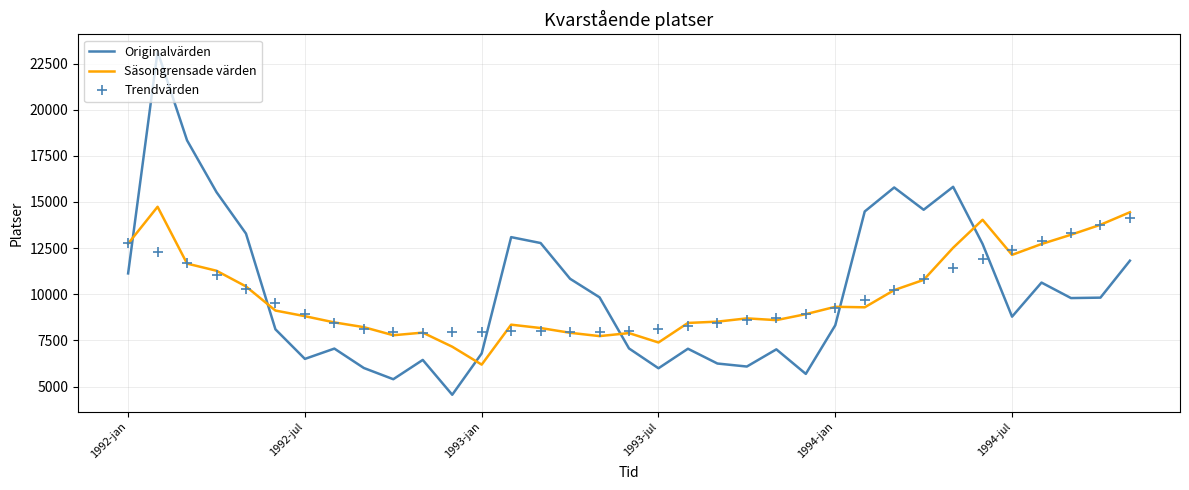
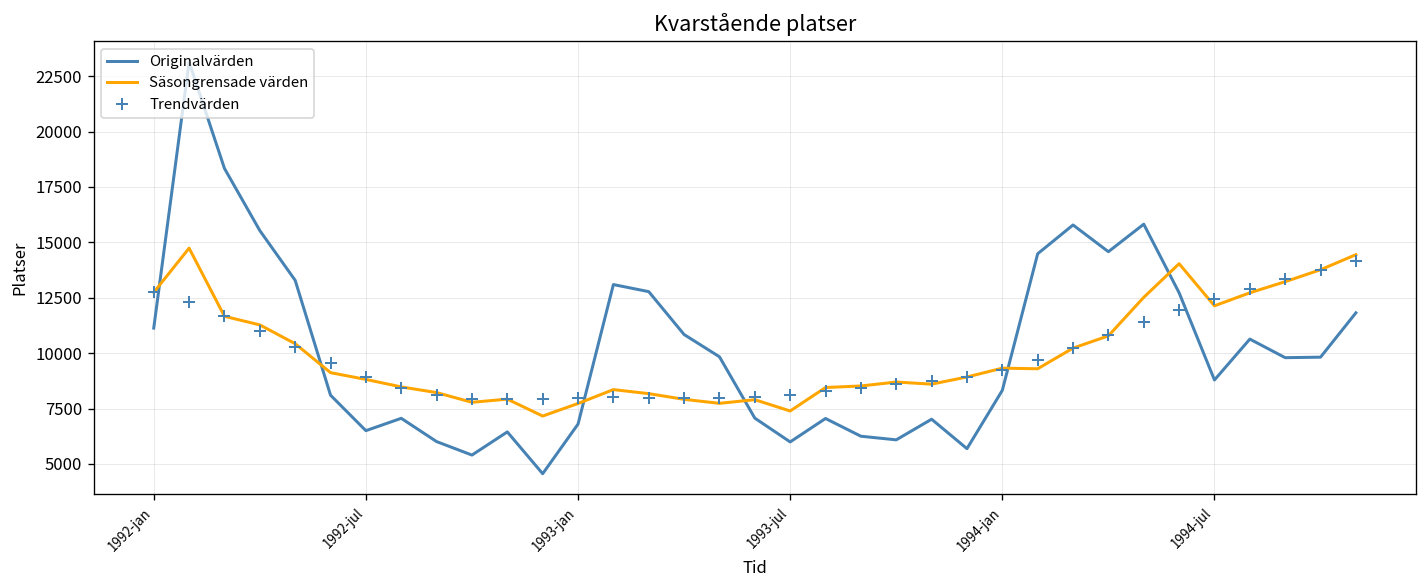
Säsongrensade värden, 1993-jan: 6200 -> 7700
